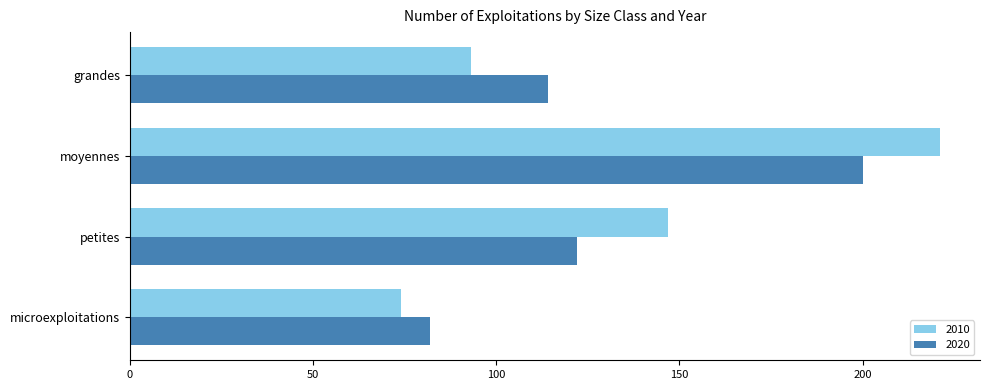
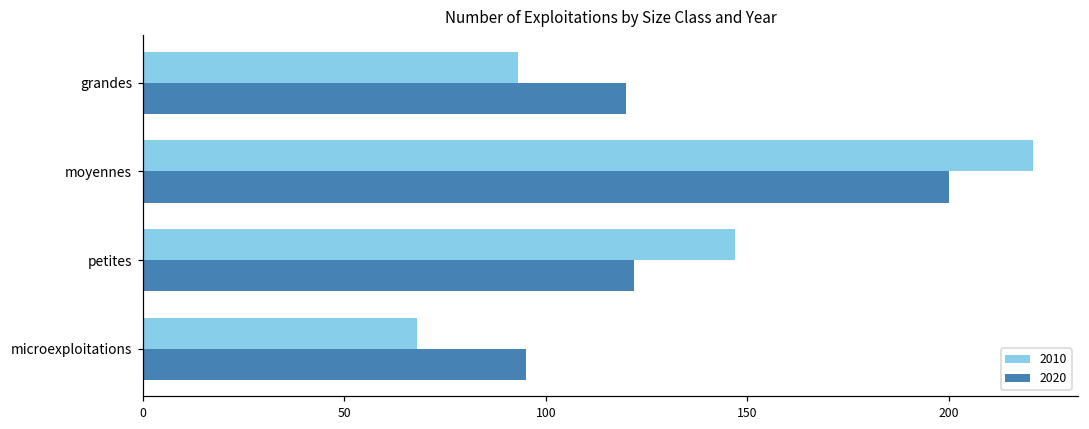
2020, grandes: 114 -> 120
2010, microexploitations: 74 -> 68
2020, microexploitations: 82 -> 95
